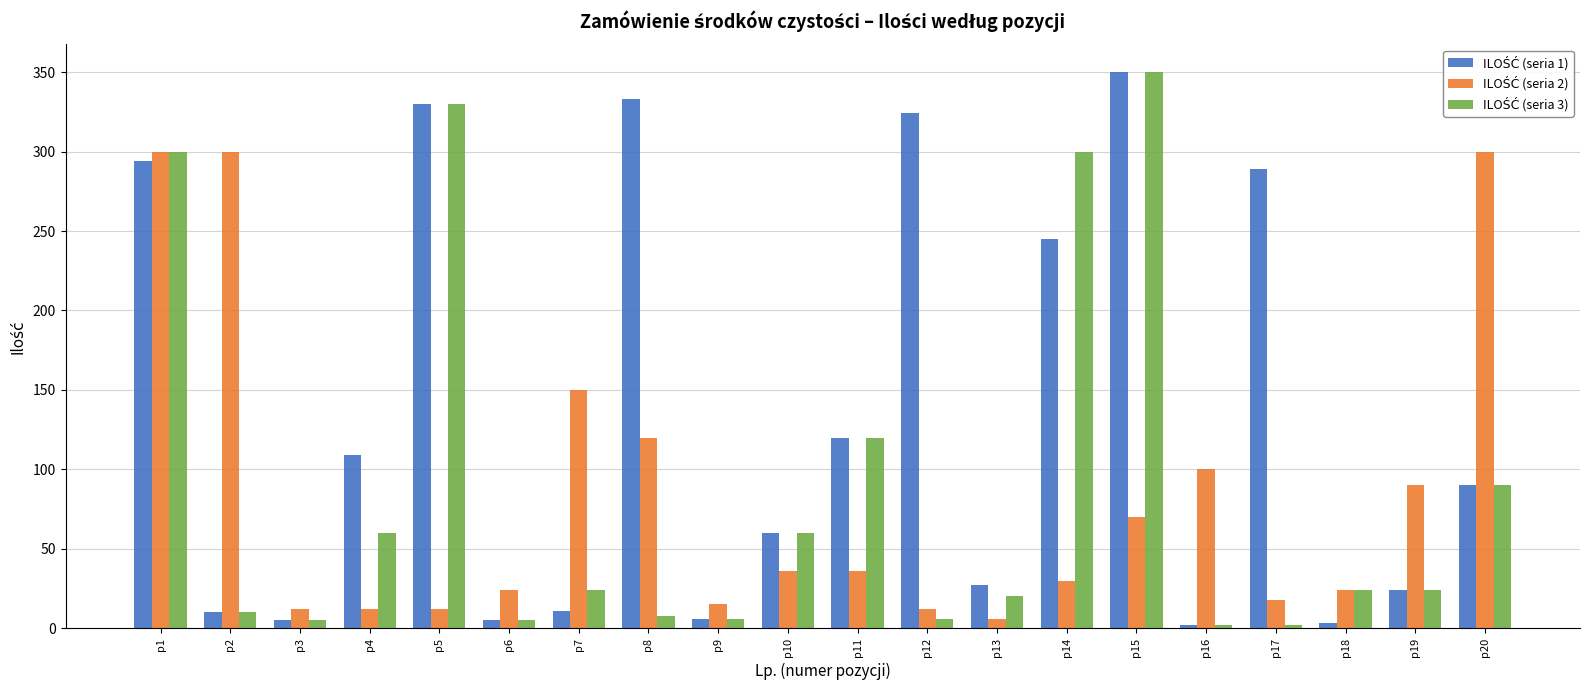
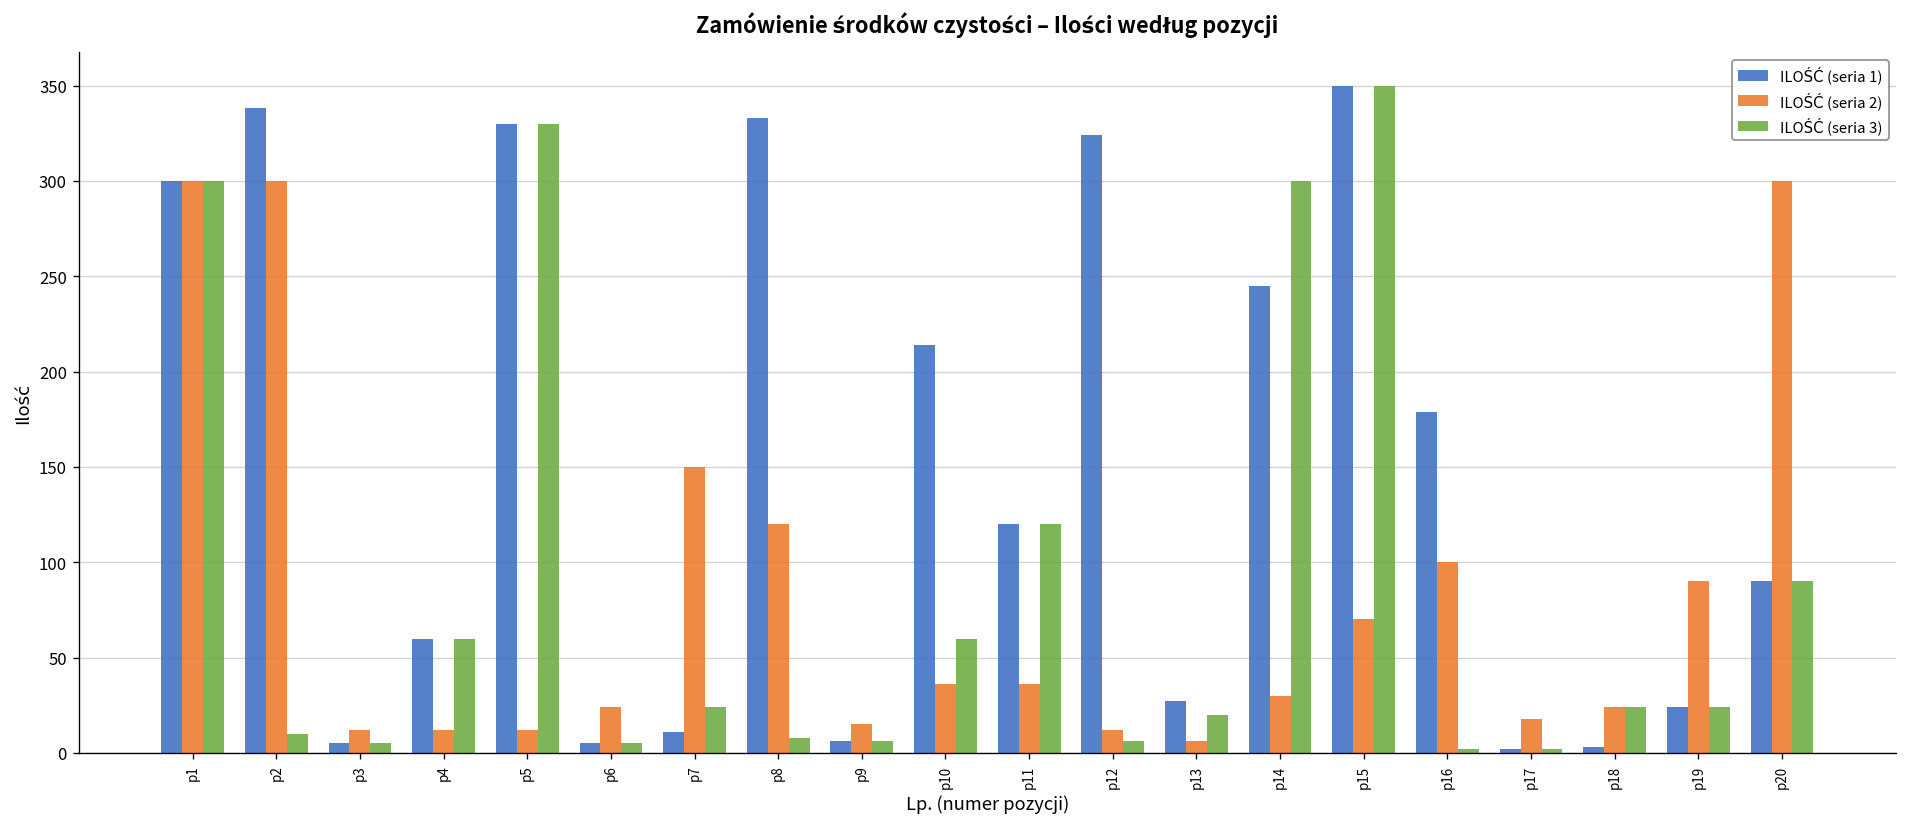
ILOŚĆ (seria 1), p1: 294 -> 300
ILOŚĆ (seria 1), p2: 10 -> 338
ILOŚĆ (seria 1), p4: 109 -> 60
ILOŚĆ (seria 1), p10: 60 -> 214
ILOŚĆ (seria 1), p16: 2 -> 179
ILOŚĆ (seria 1), p17: 289 -> 2
